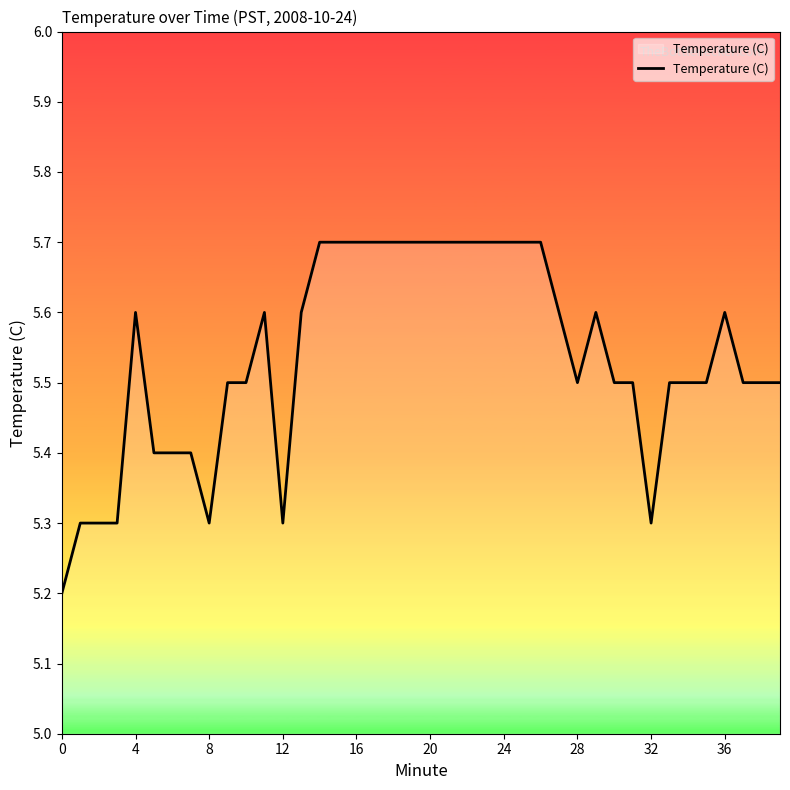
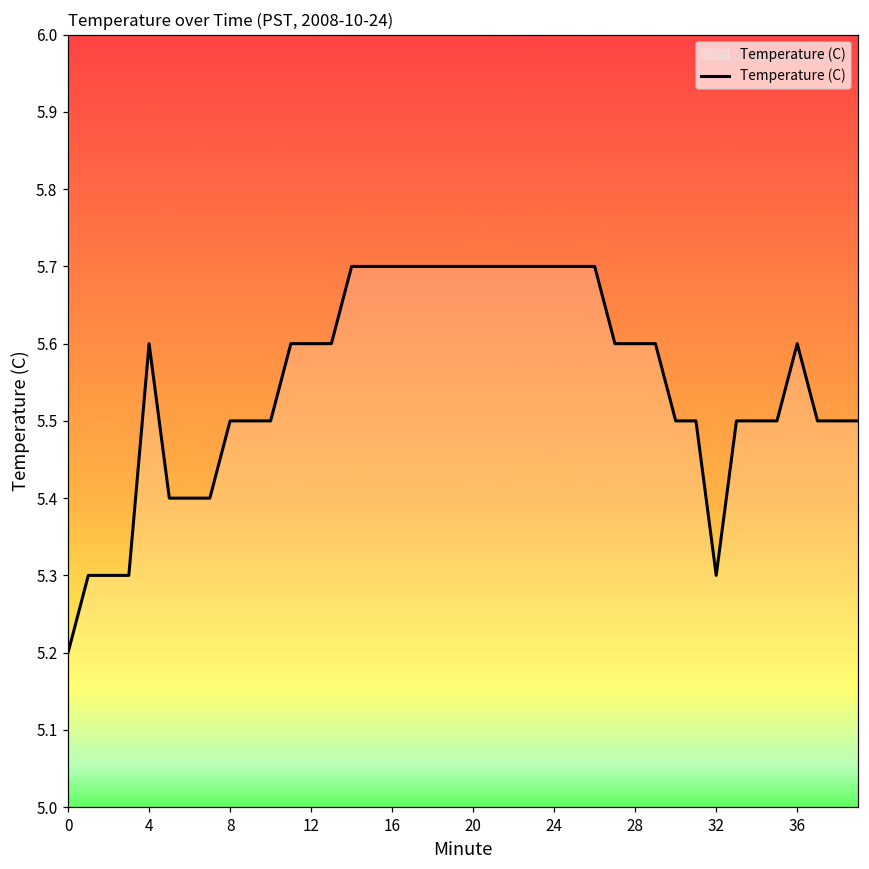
8: 5.3 -> 5.5
12: 5.3 -> 5.6
28: 5.5 -> 5.6
